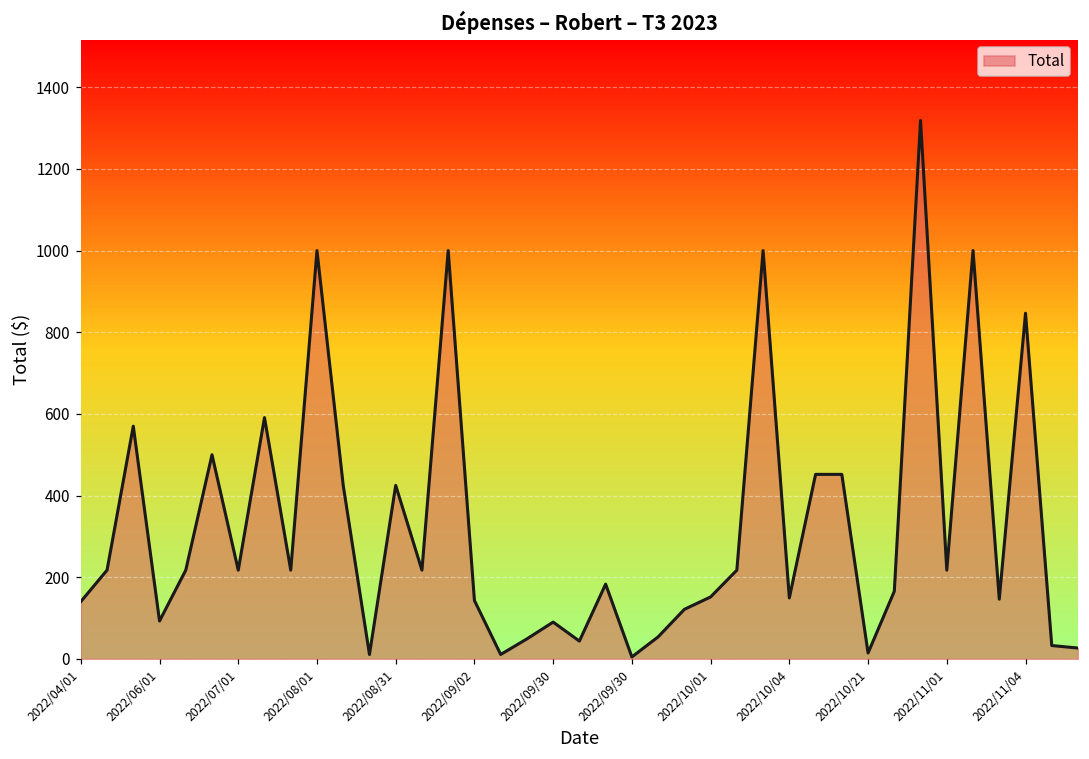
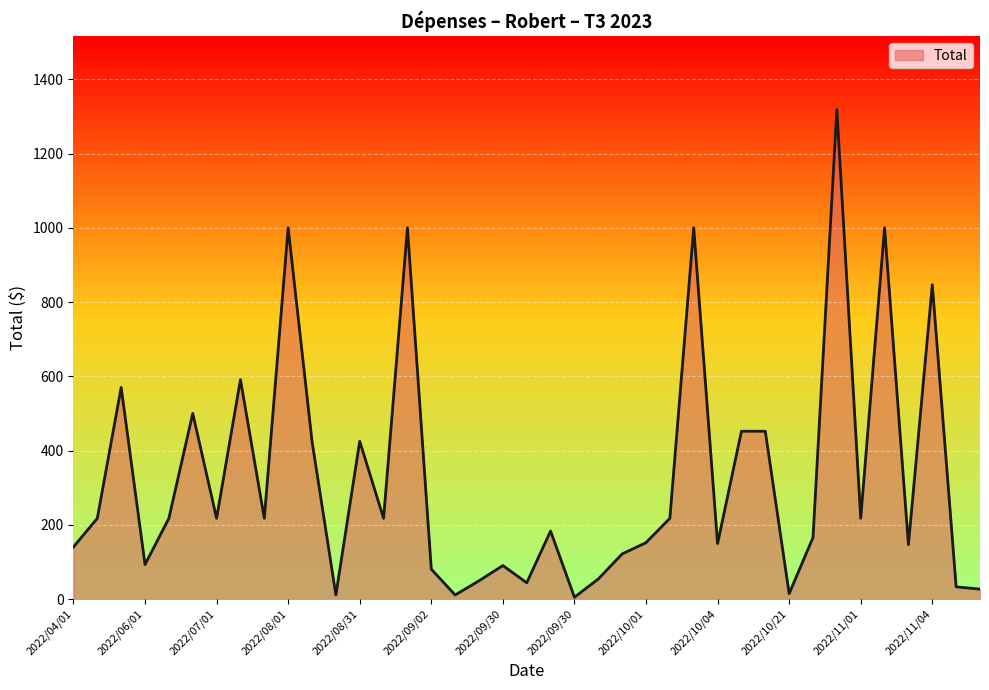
2022/09/02: 140 -> 80
